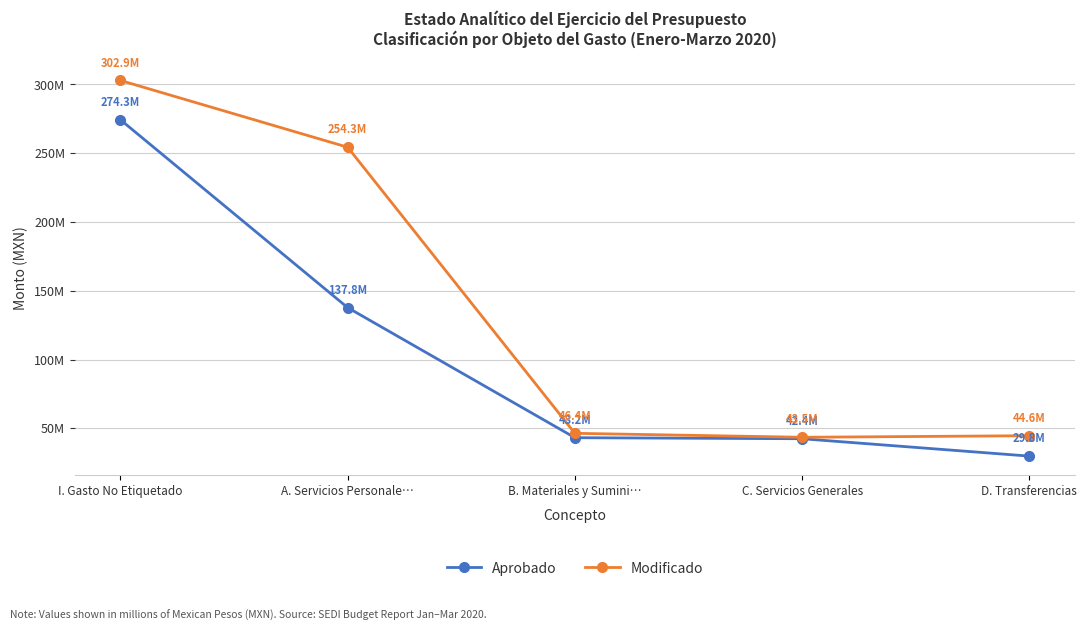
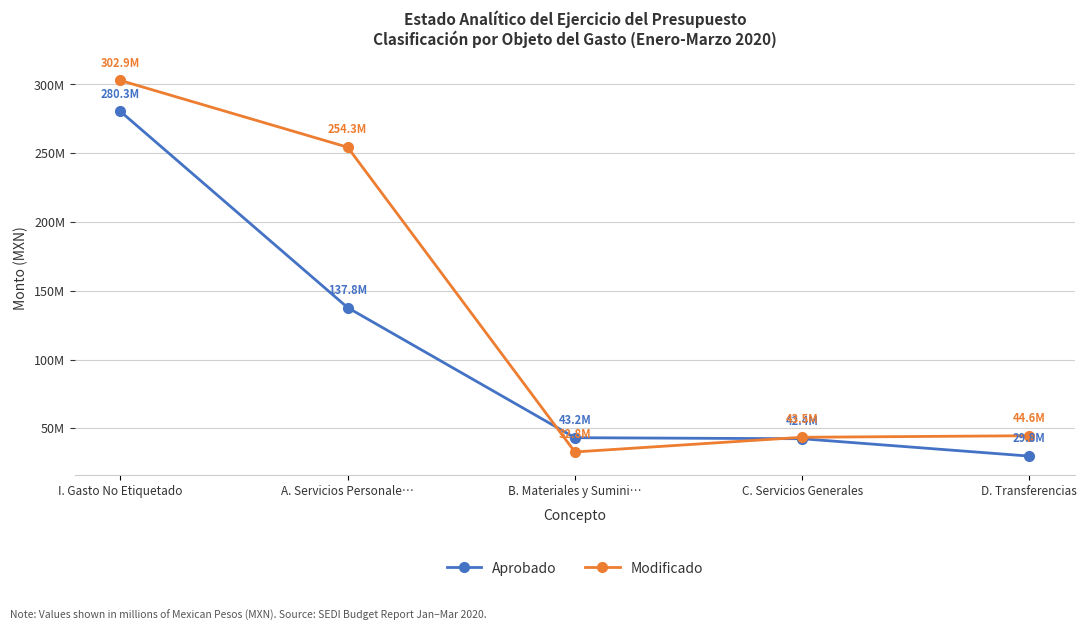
Aprobado, I. Gasto No Etiquetado: 274.3M -> 280.3M
Modificado, B. Materiales y Sumini…: 46.4M -> 32.8M
